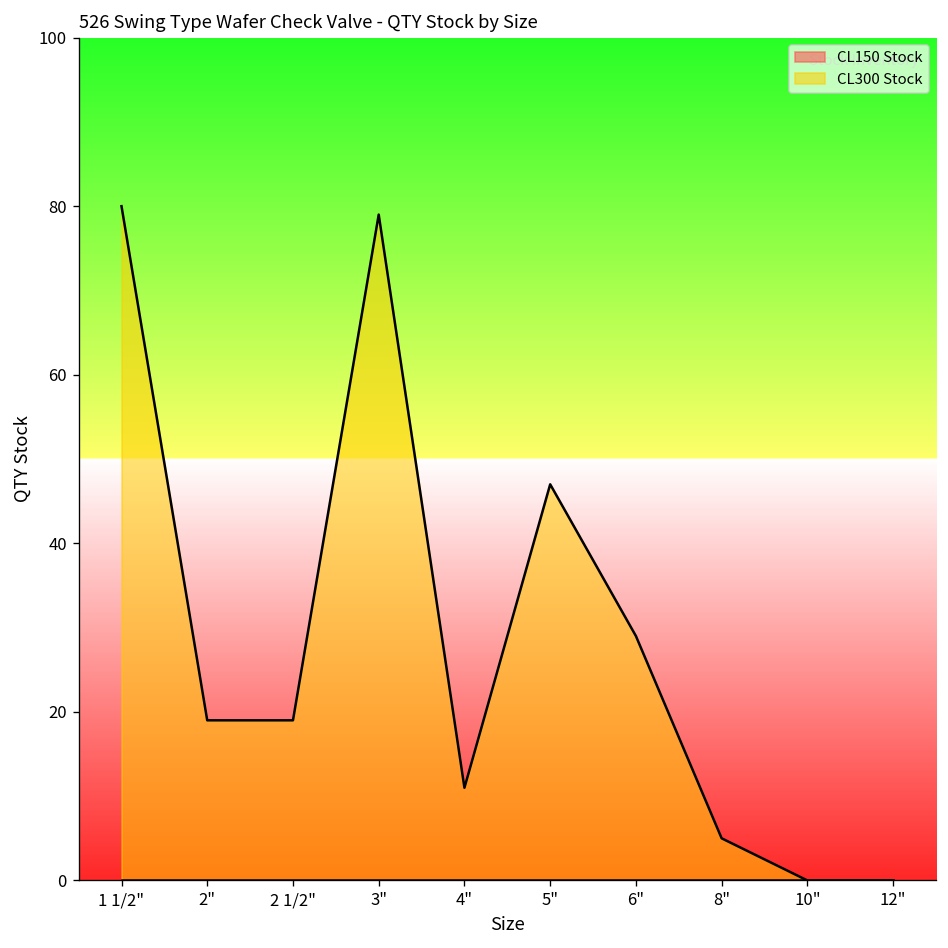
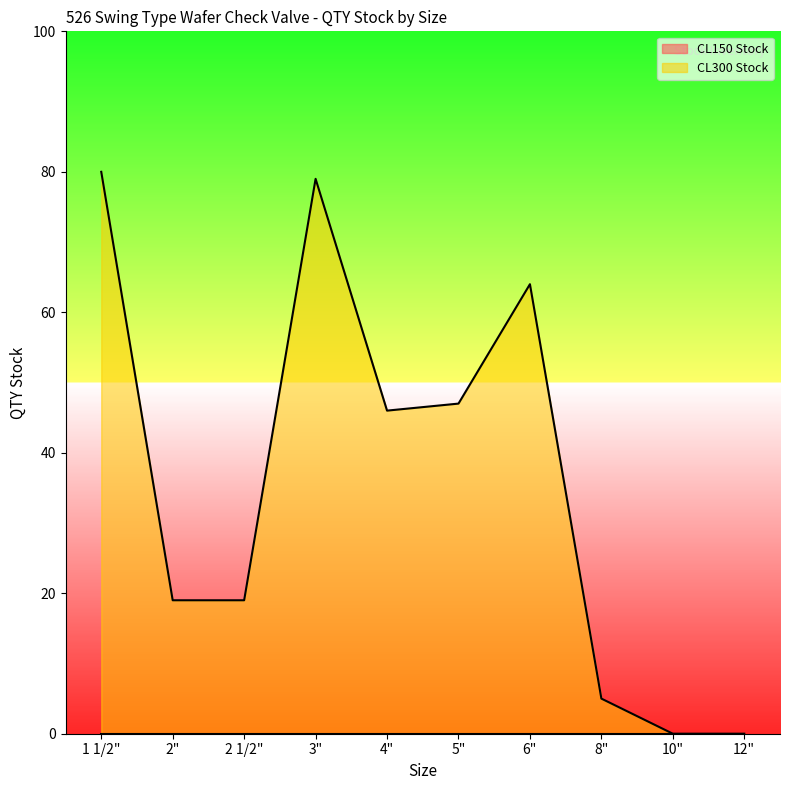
CL300 Stock, 4": 11 -> 46
CL300 Stock, 6": 29 -> 64
